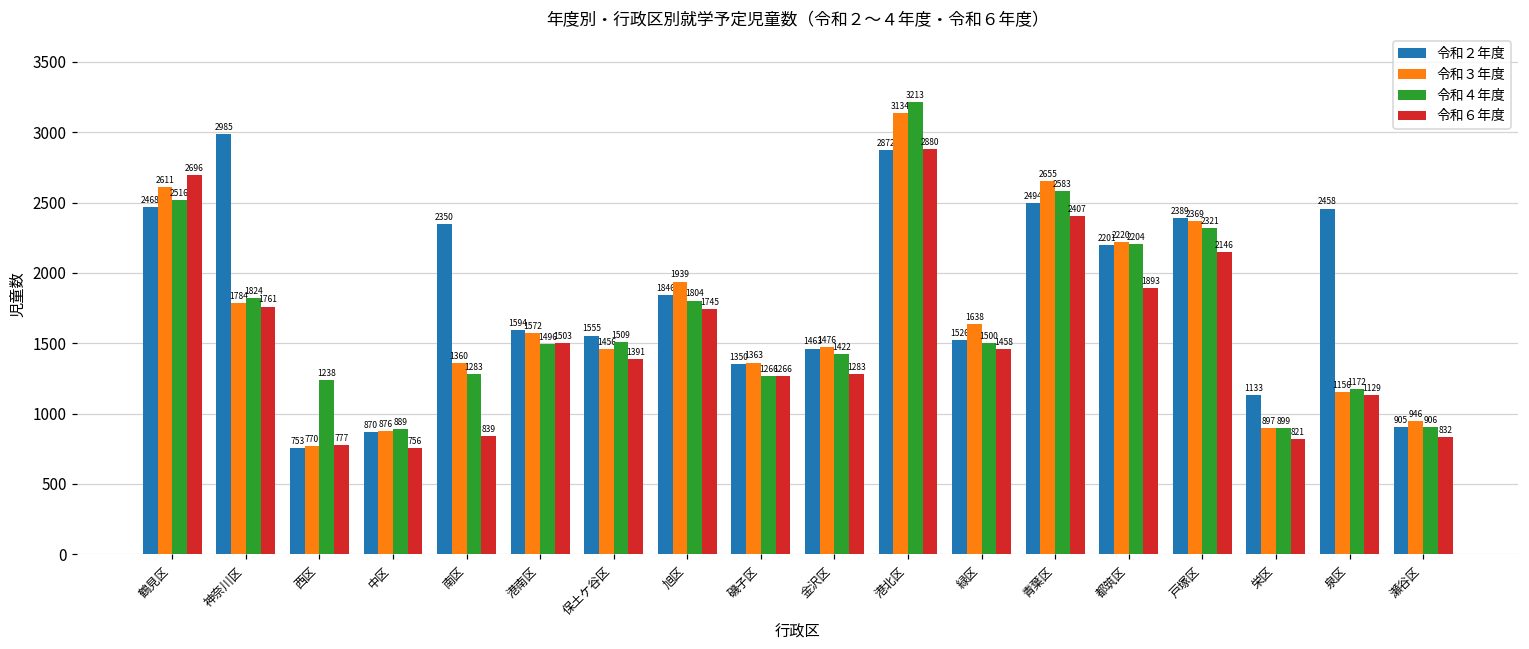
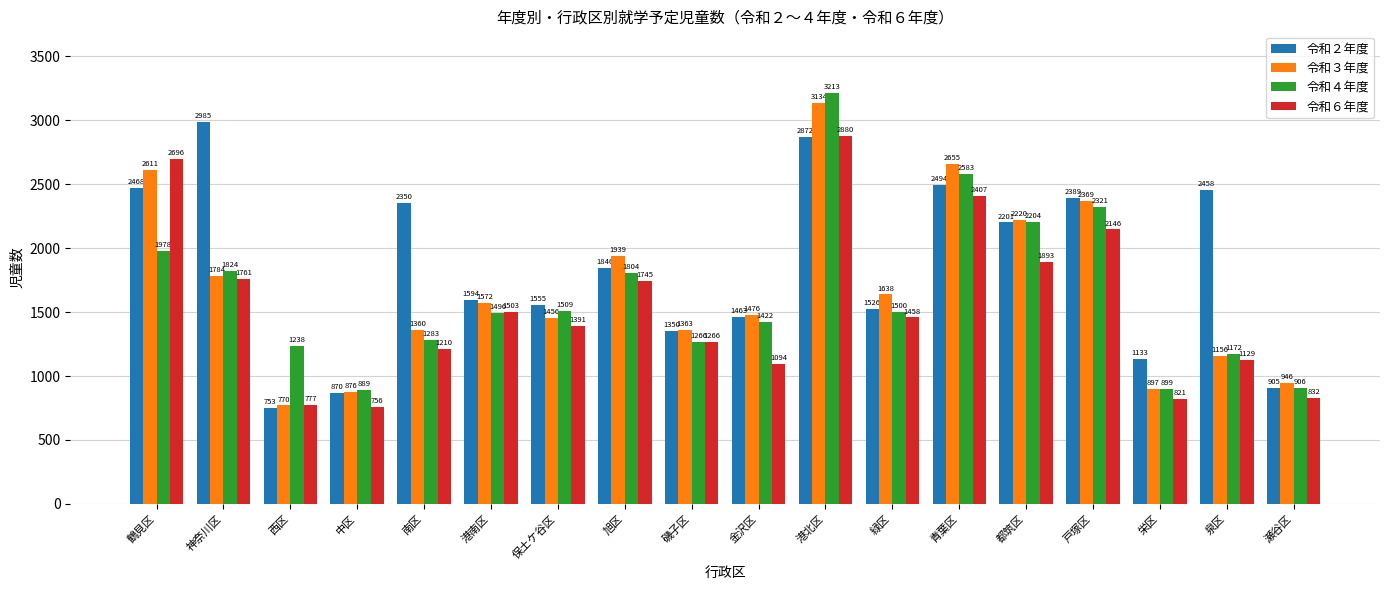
令和４年度, 鶴見区: 2516 -> 1978
令和６年度, 南区: 839 -> 1210
令和６年度, 金沢区: 1283 -> 1094
